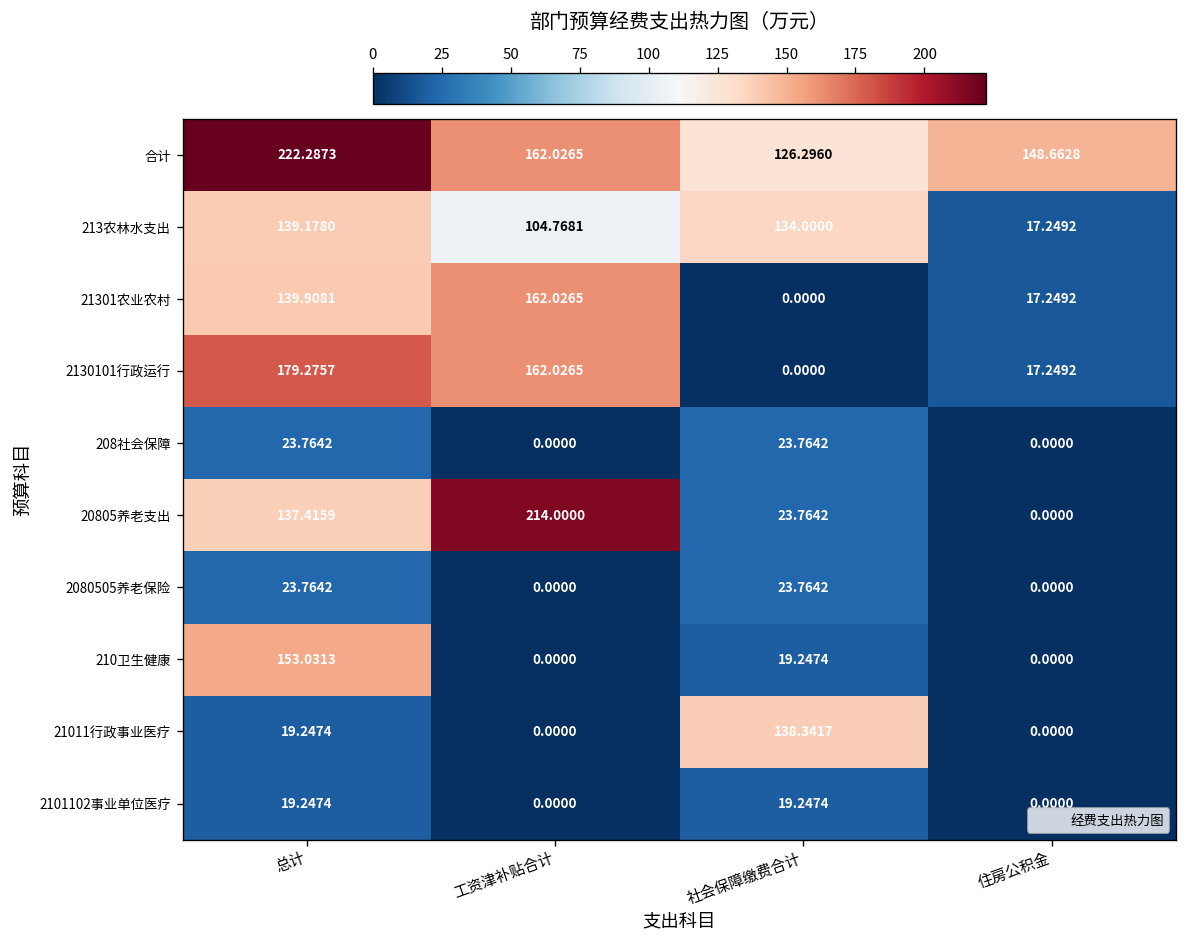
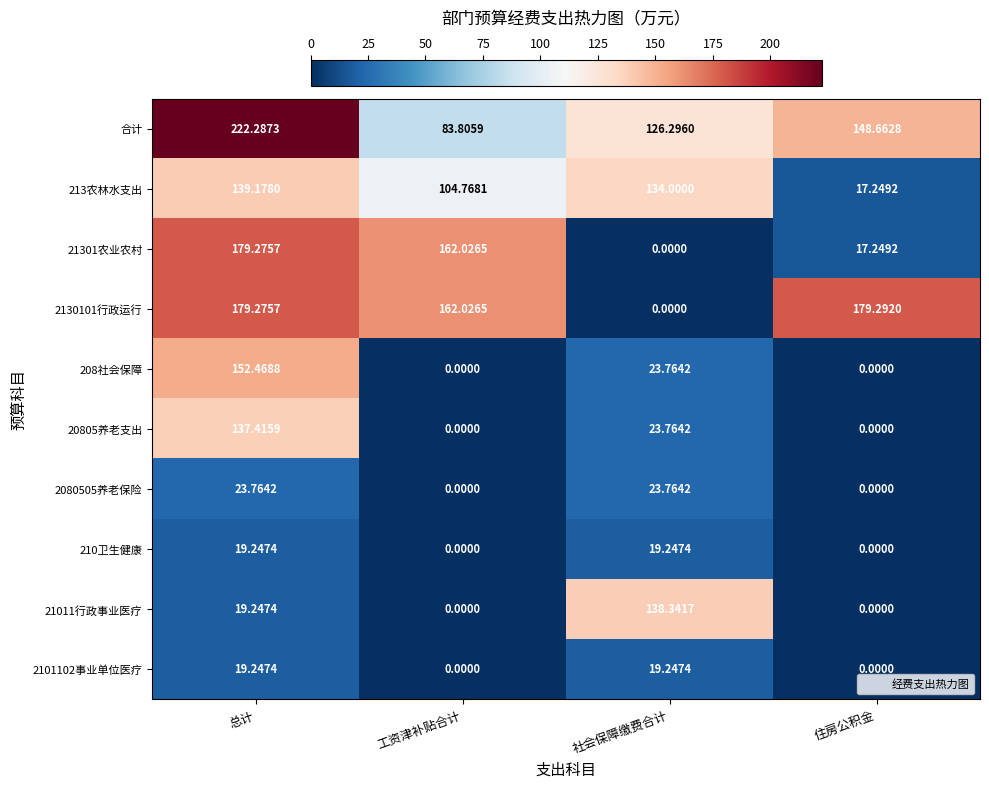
合计, 工资津补贴合计: 162.0265 -> 83.8059
21301农业农村, 总计: 139.9081 -> 179.2757
2130101行政运行, 住房公积金: 17.2492 -> 179.2920
208社会保障, 总计: 23.7642 -> 152.4688
20805养老支出, 工资津补贴合计: 214.0000 -> 0.0000
210卫生健康, 总计: 153.0313 -> 19.2474
